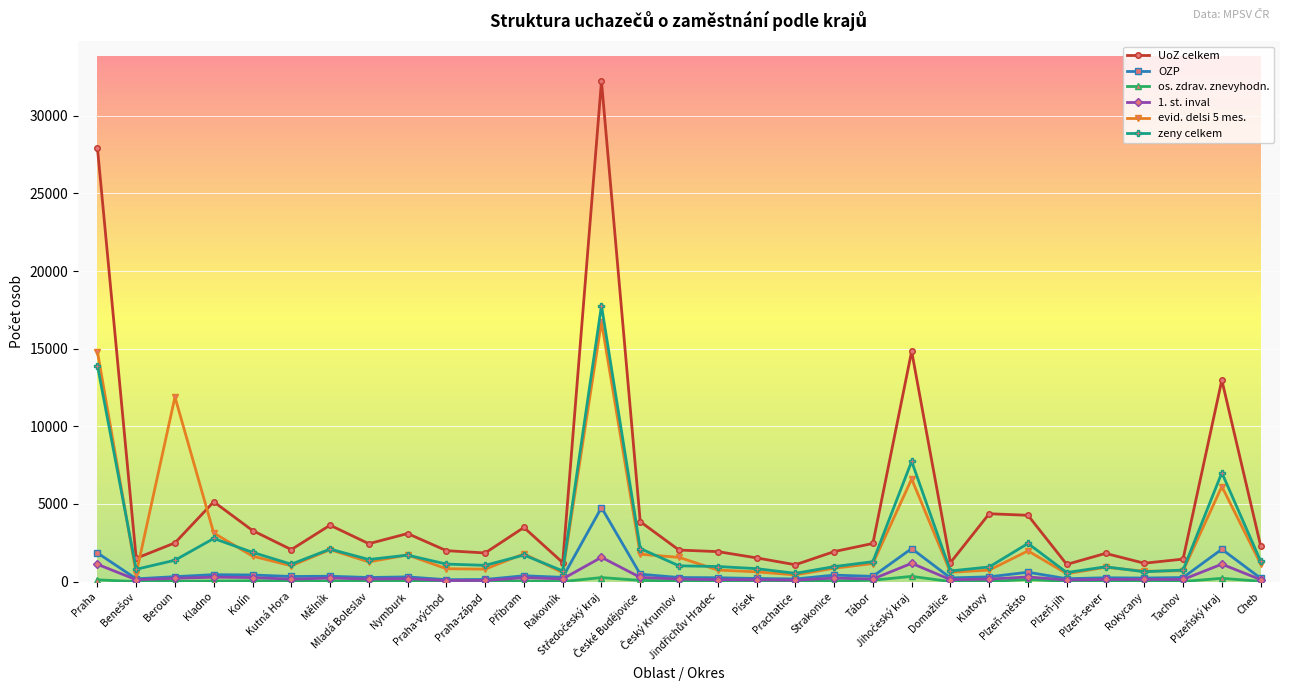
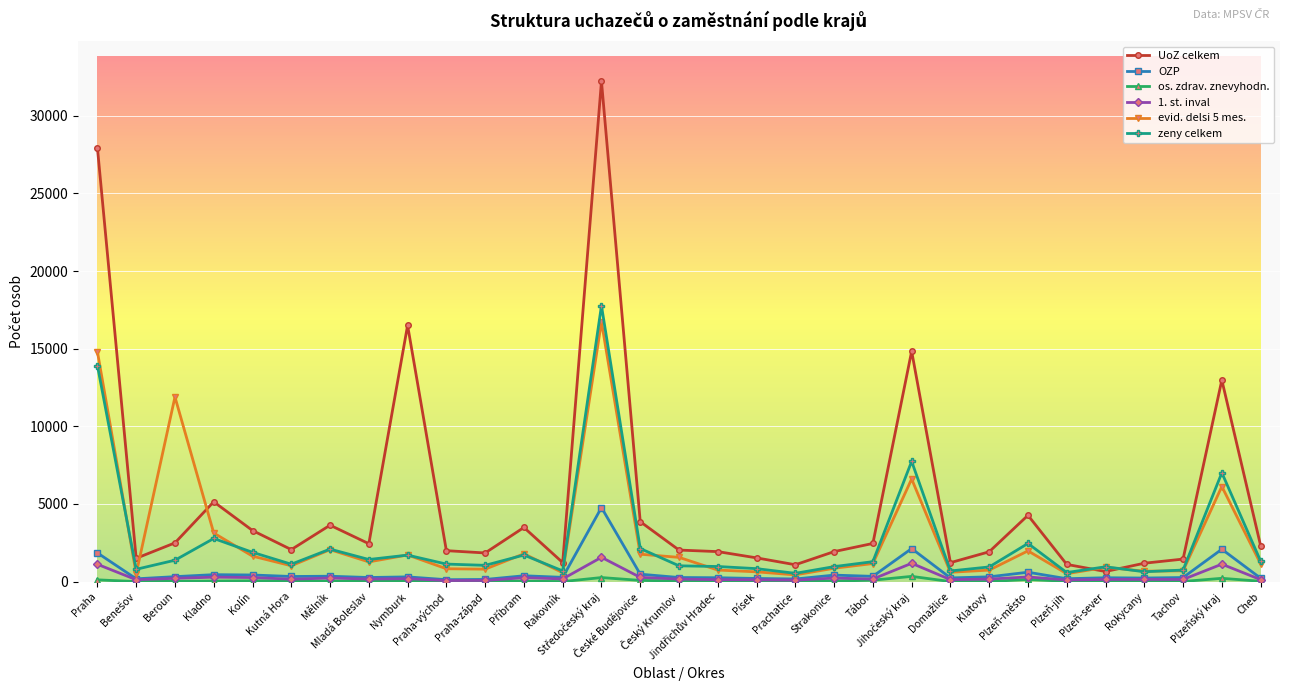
UoZ celkem, Nymburk: 3100 -> 16500
UoZ celkem, Klatovy: 4400 -> 1900
UoZ celkem, Plzeň-sever: 1800 -> 700
